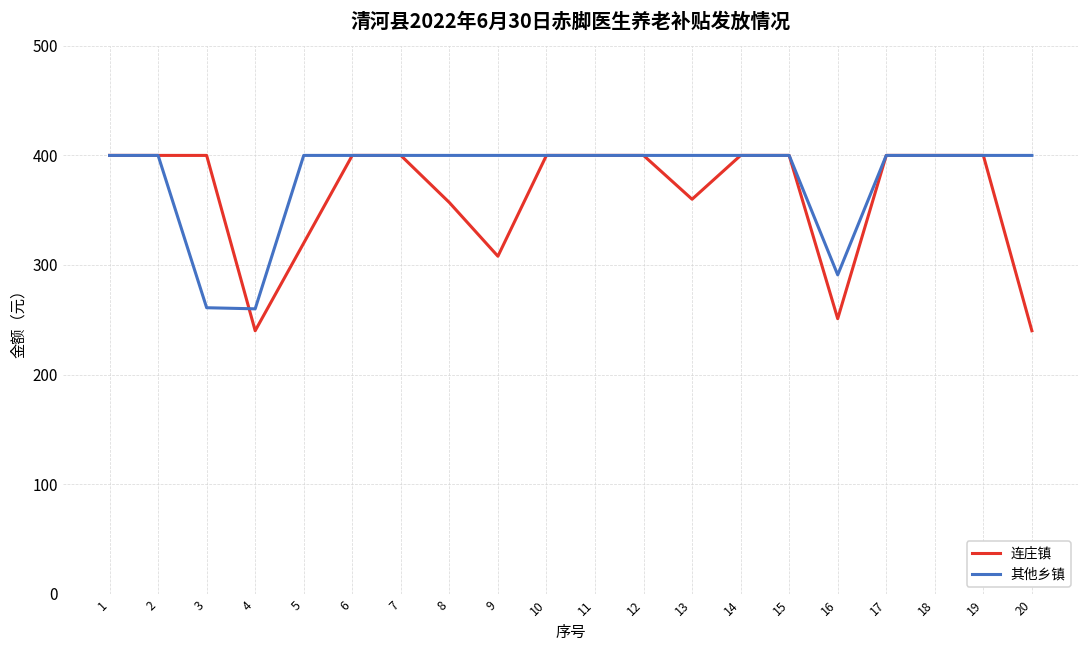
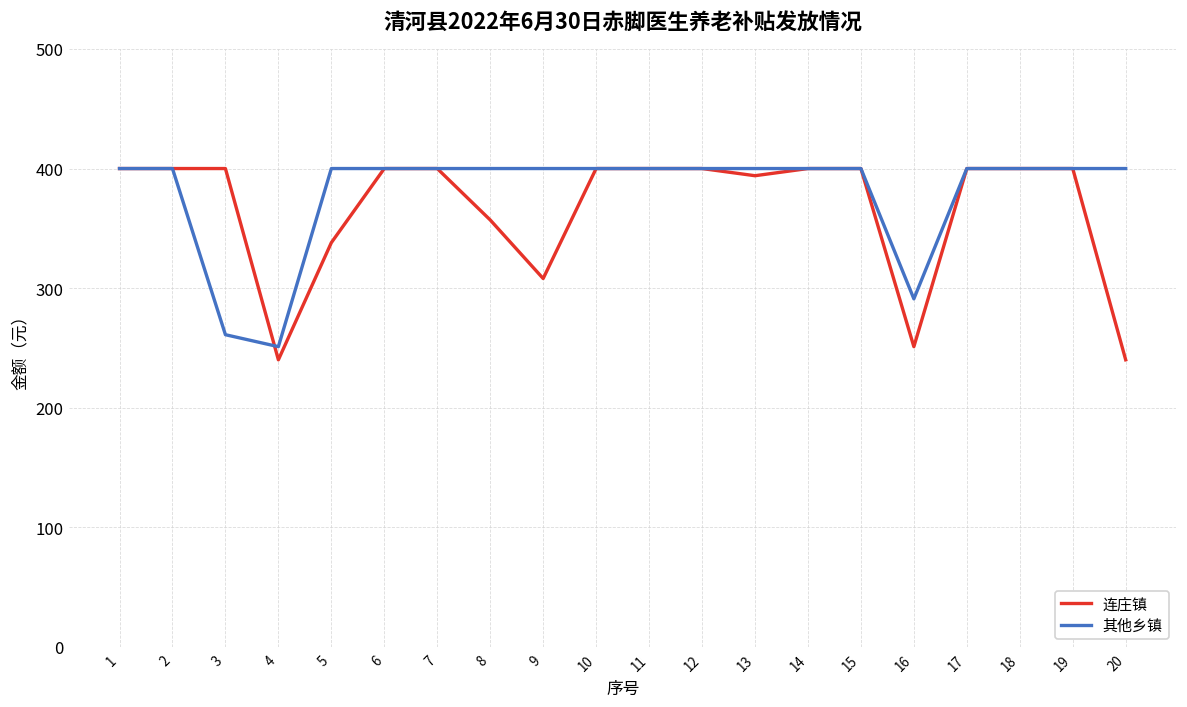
其他乡镇, 4: 260 -> 250
连庄镇, 5: 320 -> 340
连庄镇, 13: 360 -> 390
